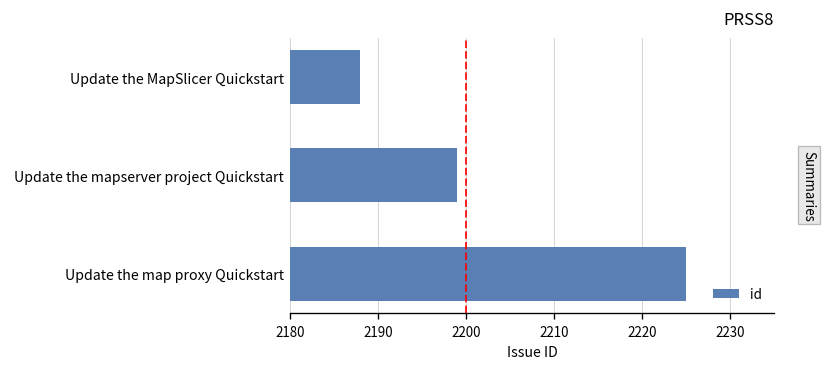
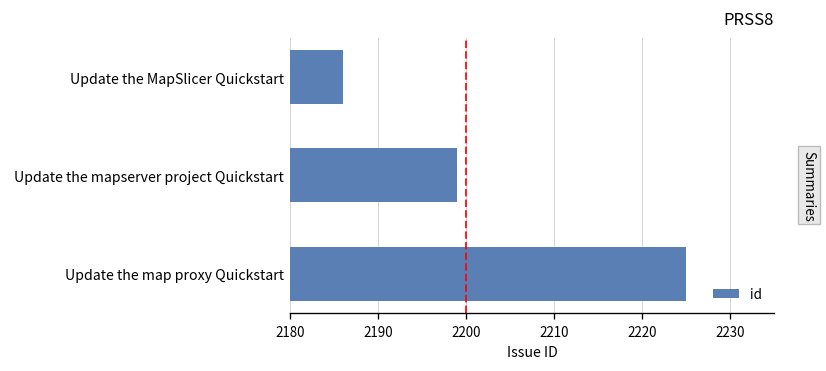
Update the MapSlicer Quickstart: 2188 -> 2186
